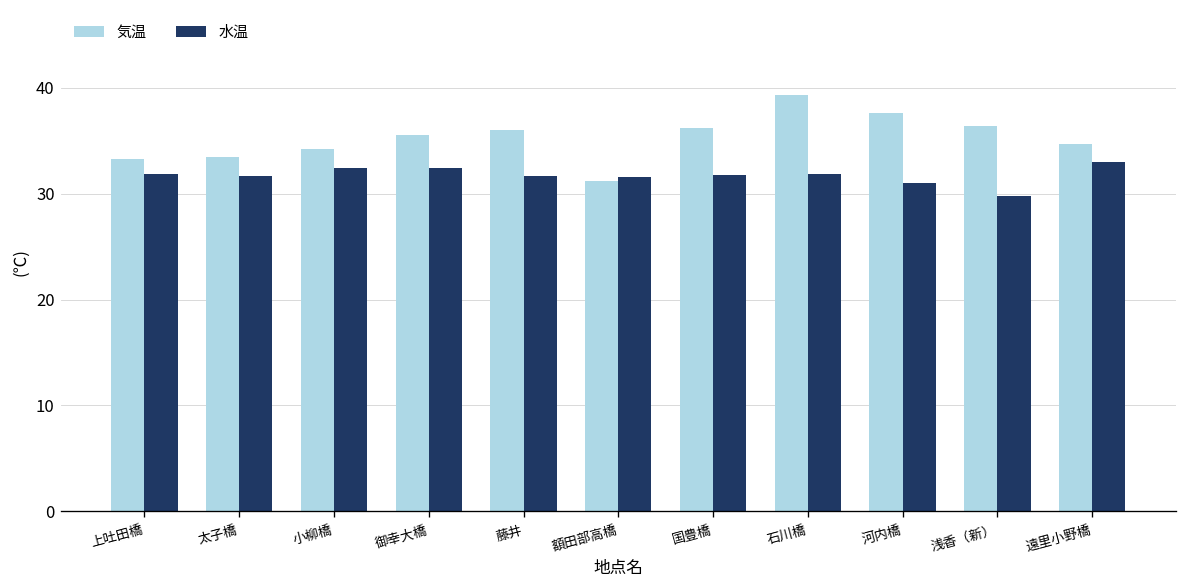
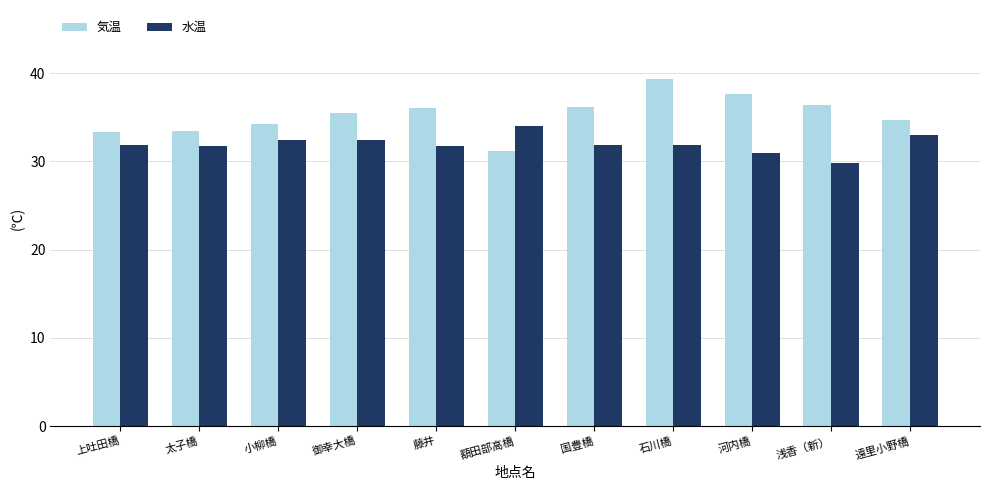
水温, 額田部高橋: 32 -> 34
